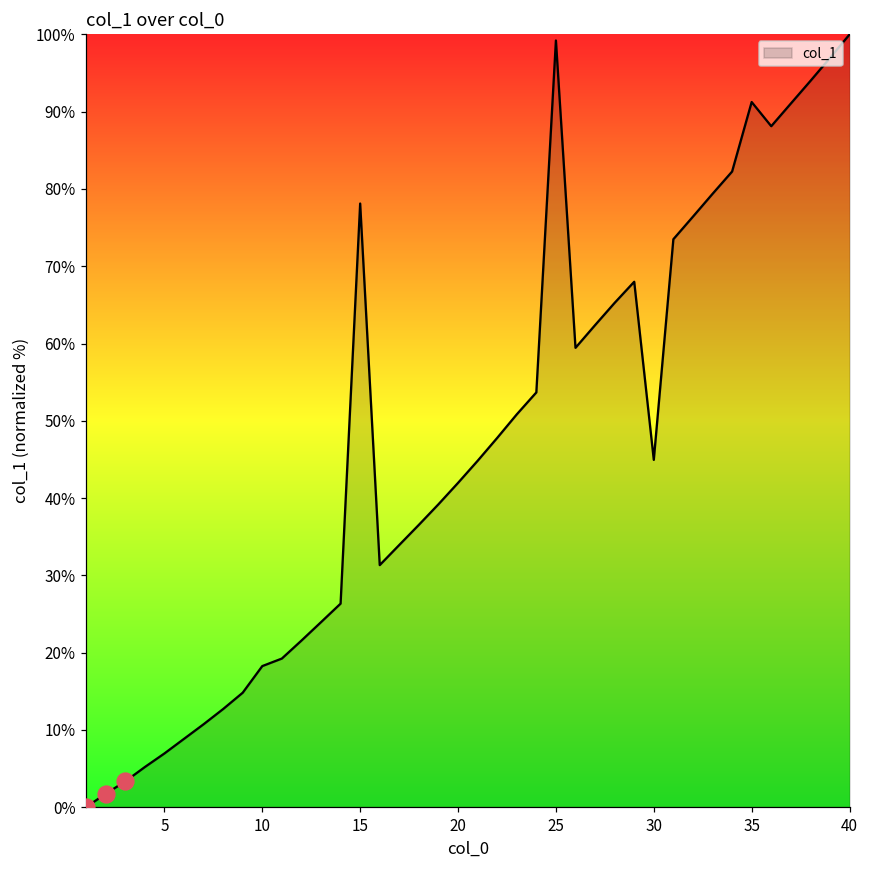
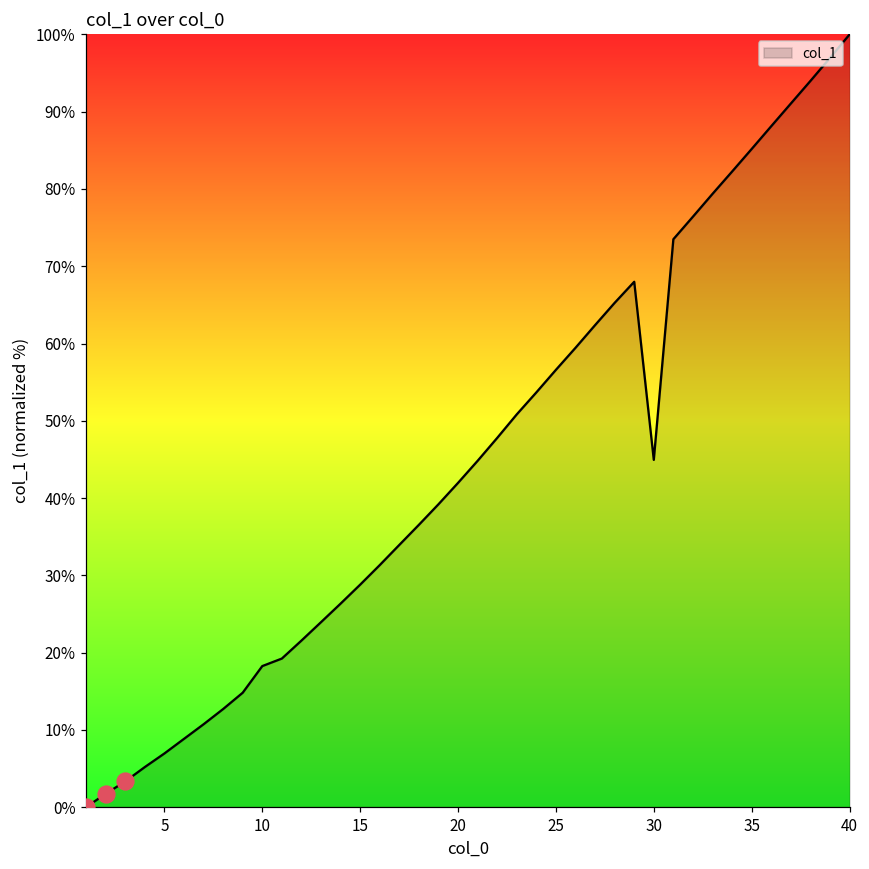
col_1, 15: 78% -> 29%
col_1, 25: 99% -> 57%
col_1, 35: 91% -> 85%
